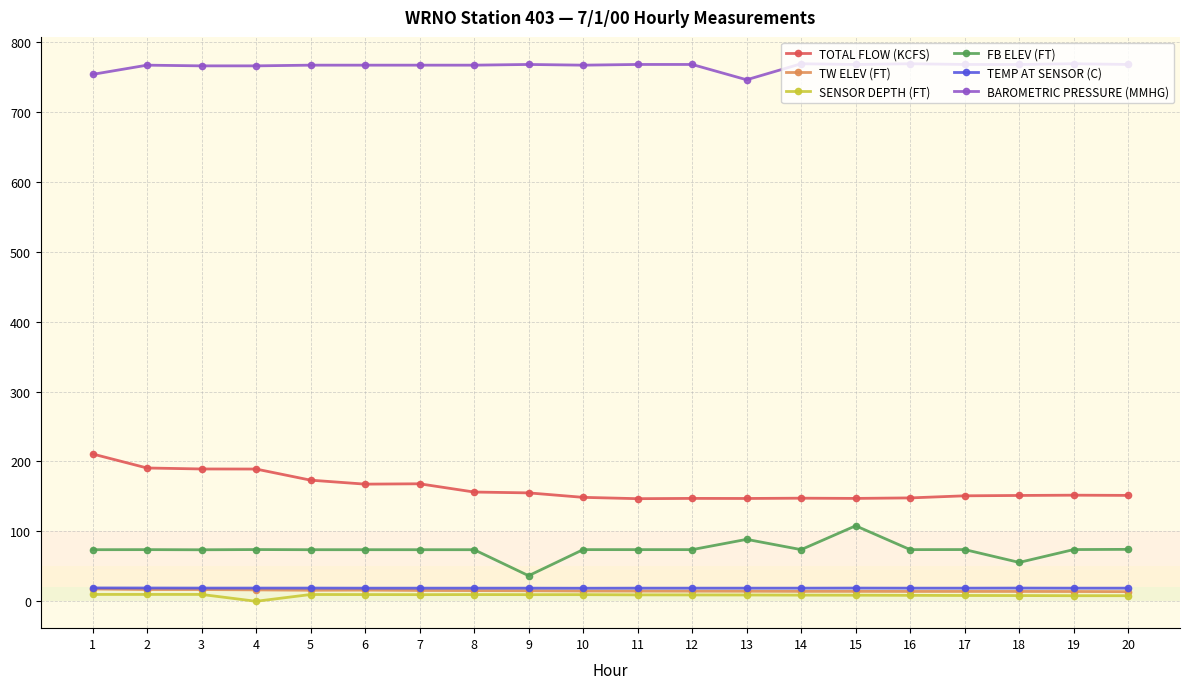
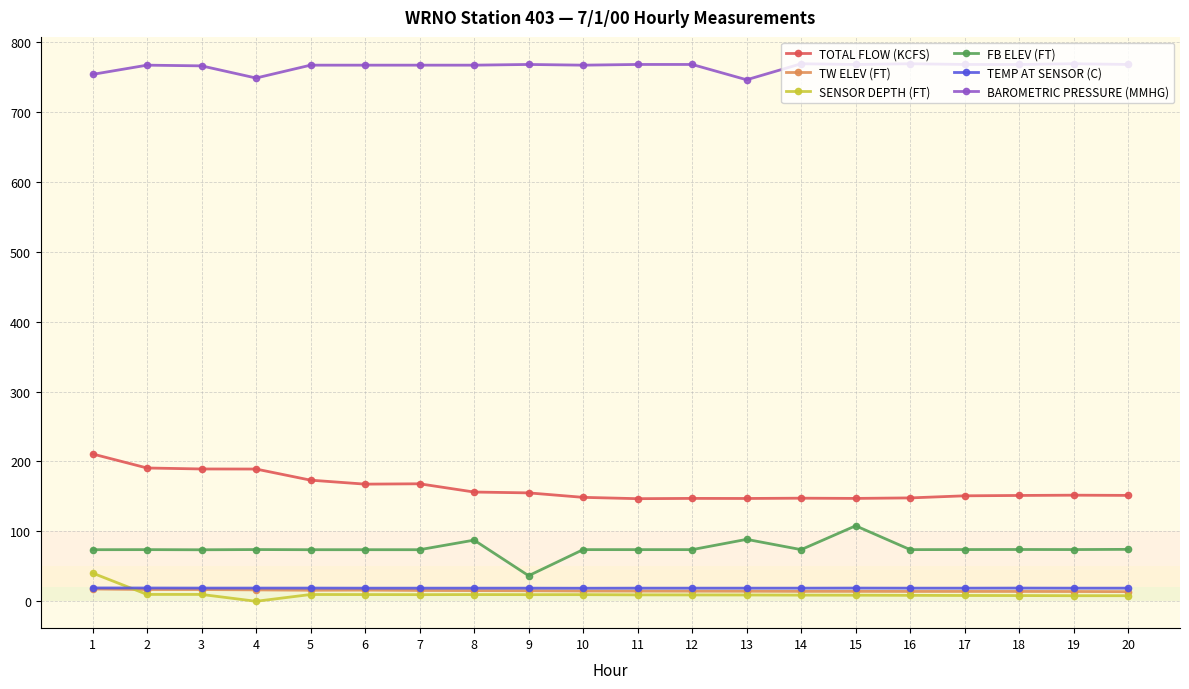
SENSOR DEPTH (FT), 1: 10 -> 40
BAROMETRIC PRESSURE (MMHG), 4: 770 -> 750
FB ELEV (FT), 8: 70 -> 90
FB ELEV (FT), 18: 60 -> 70
